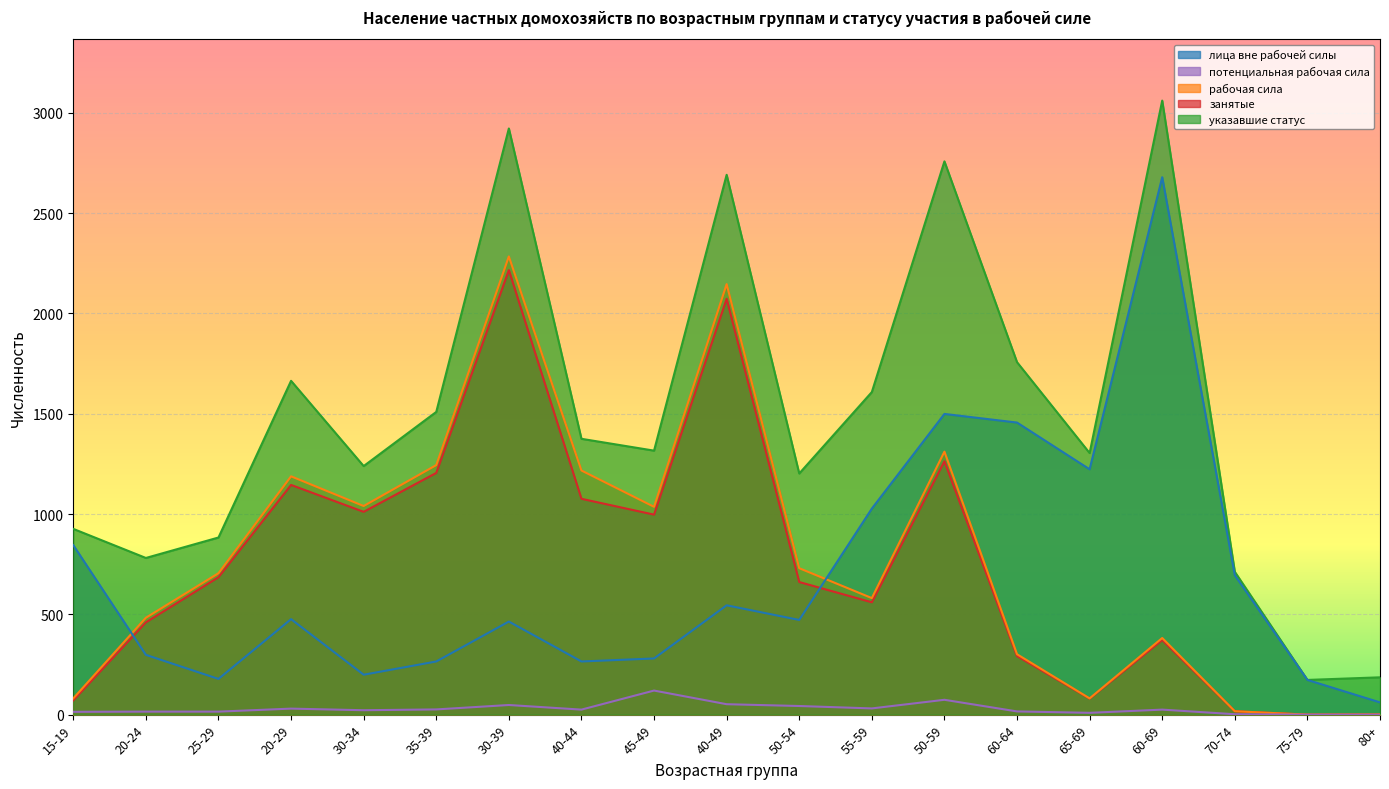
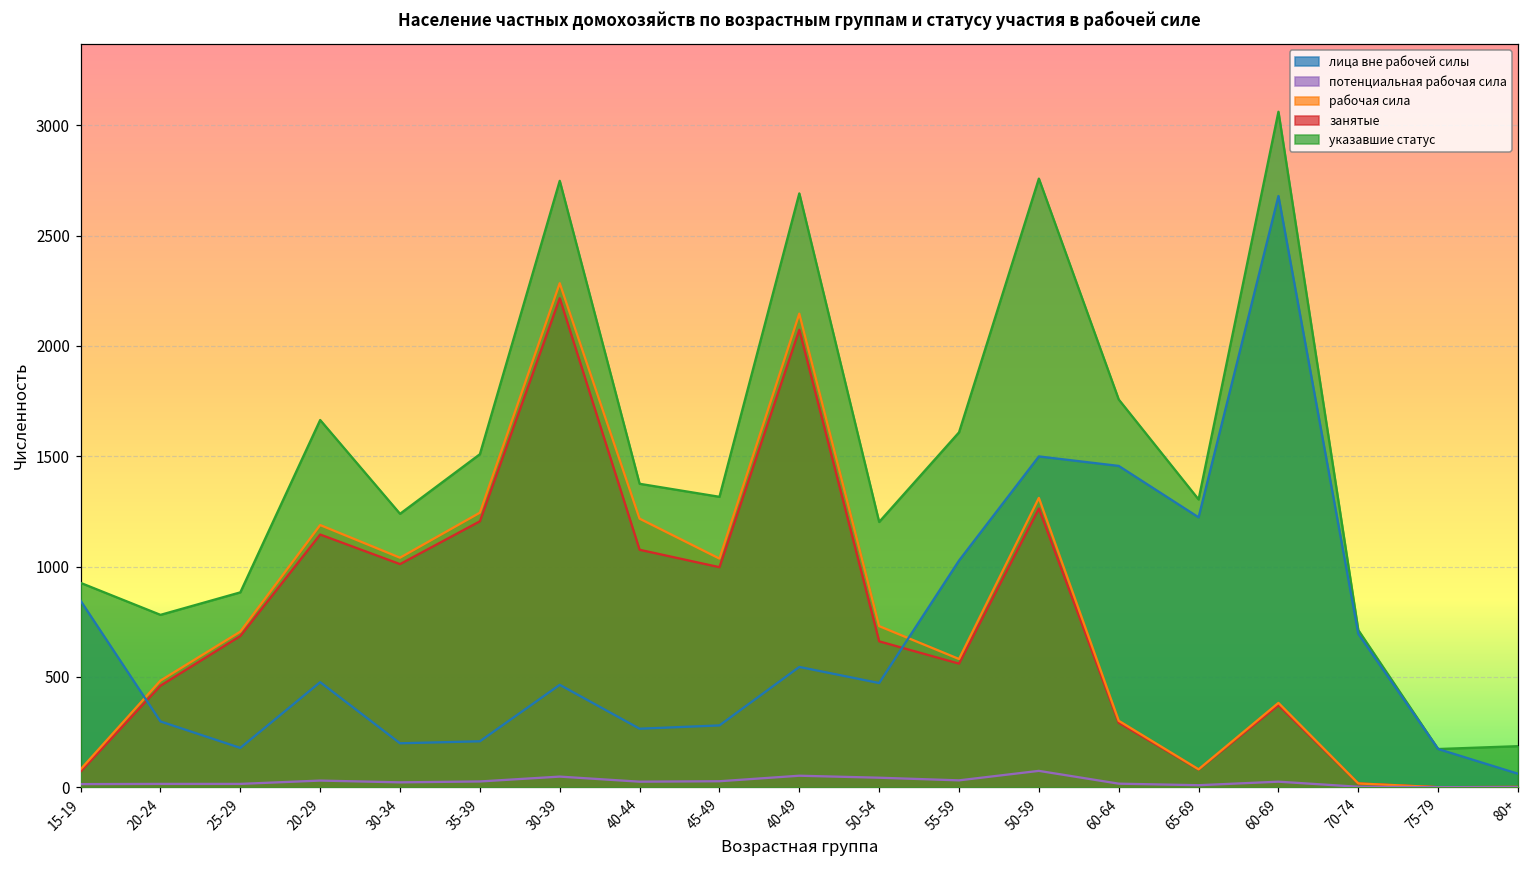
лица вне рабочей силы, 35-39: 270 -> 210
указавшие статус, 30-39: 2920 -> 2750
потенциальная рабочая сила, 45-49: 120 -> 30
